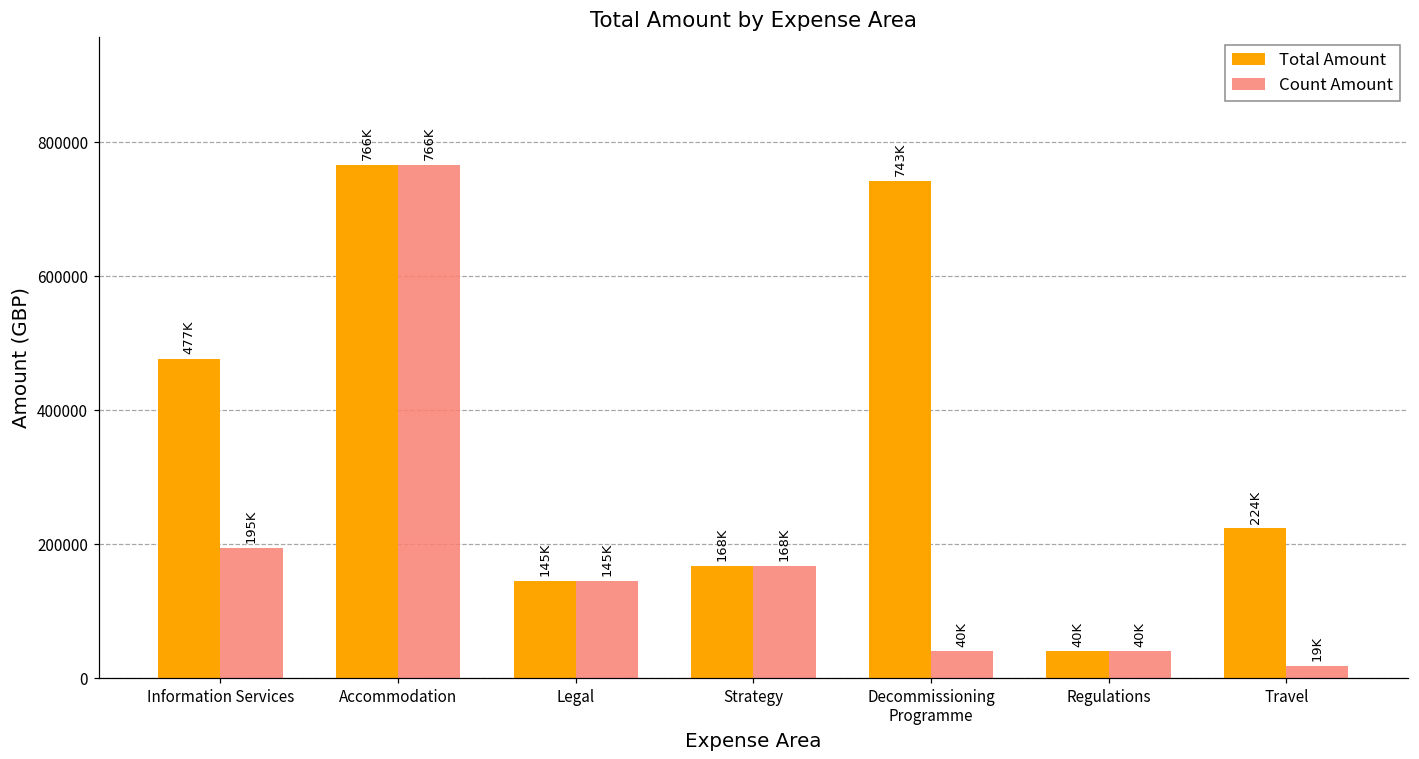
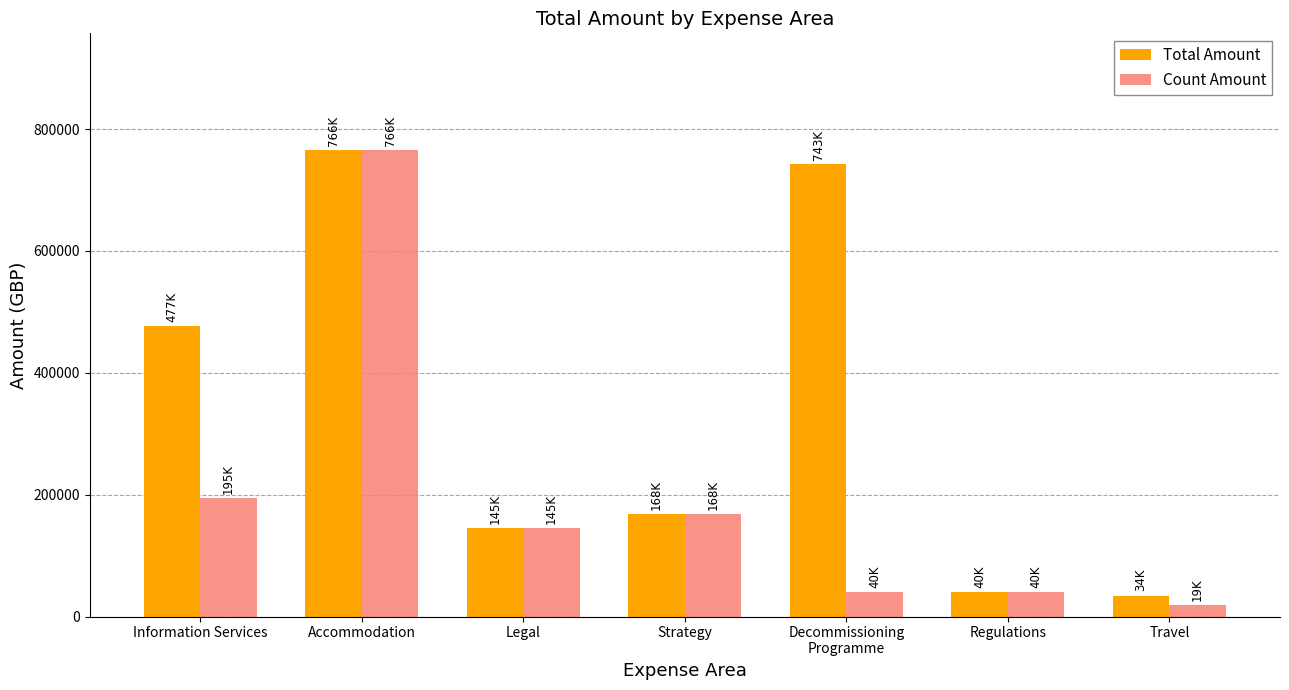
Total Amount, Travel: 224K -> 34K
